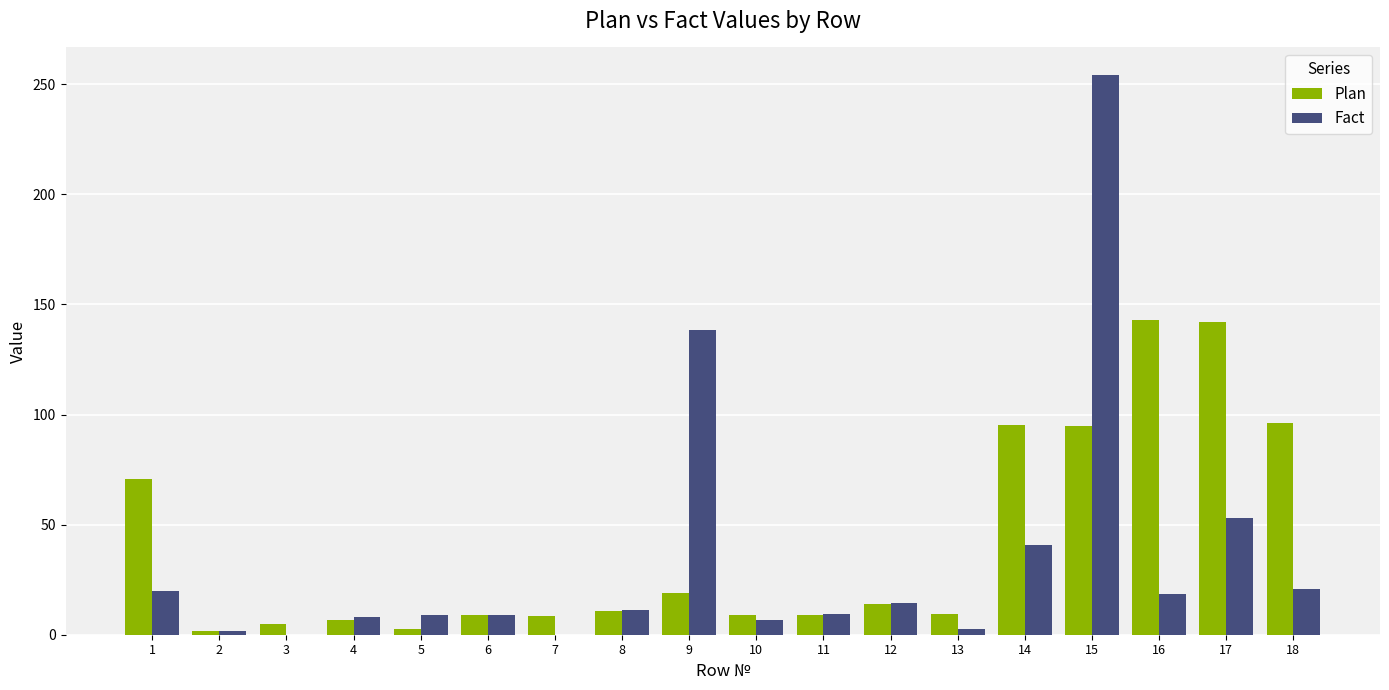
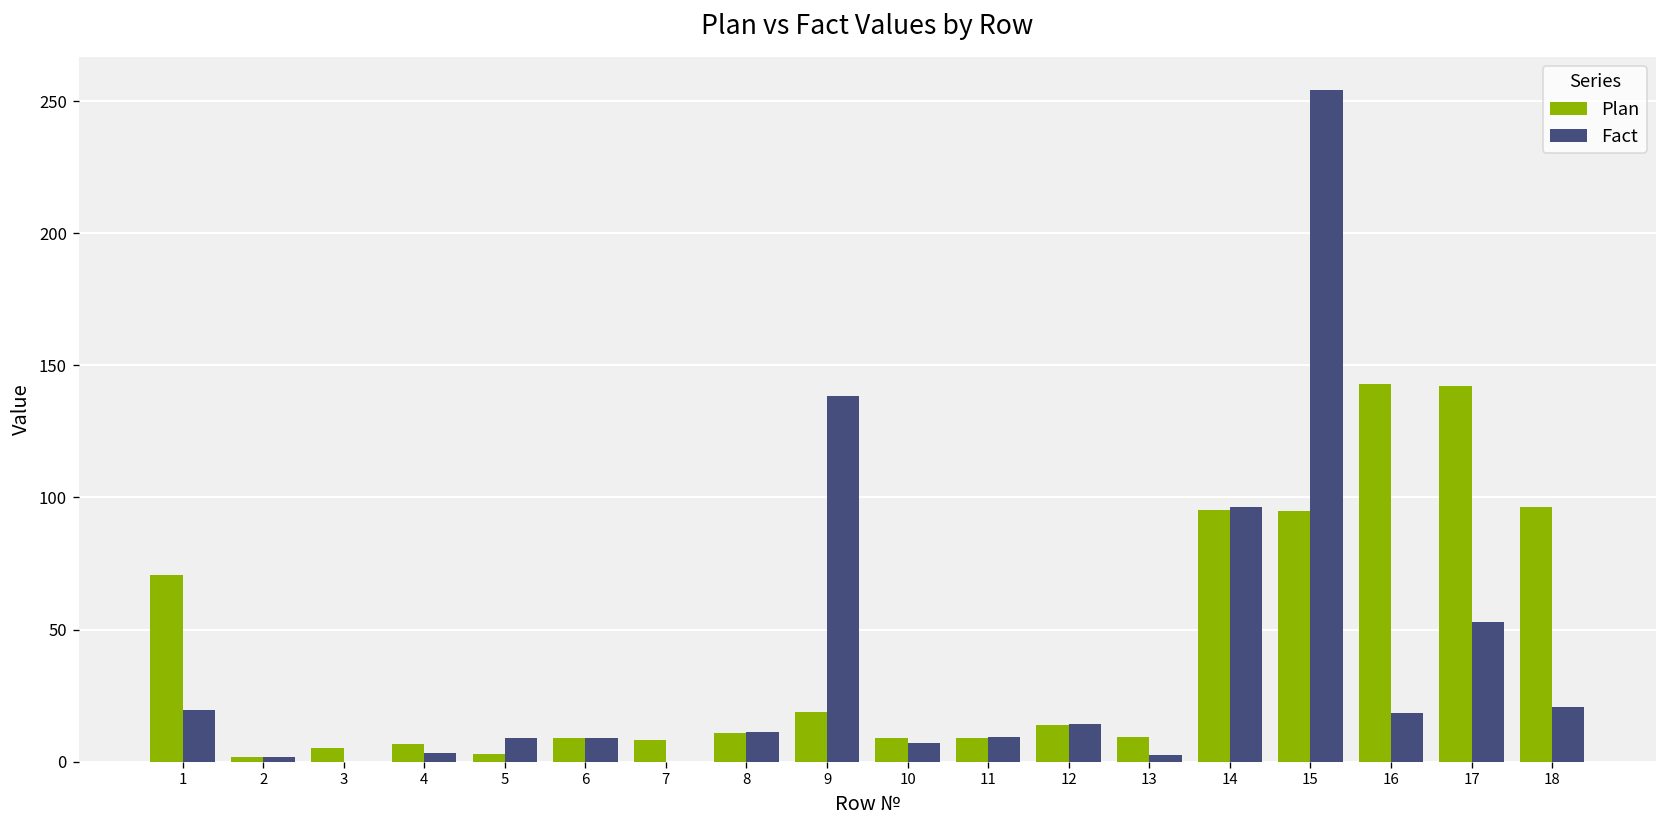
Fact, 4: 8 -> 3
Fact, 14: 41 -> 97
